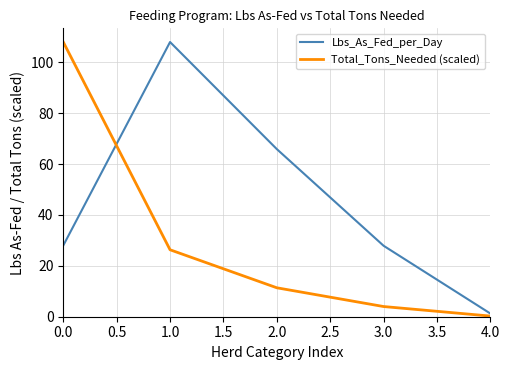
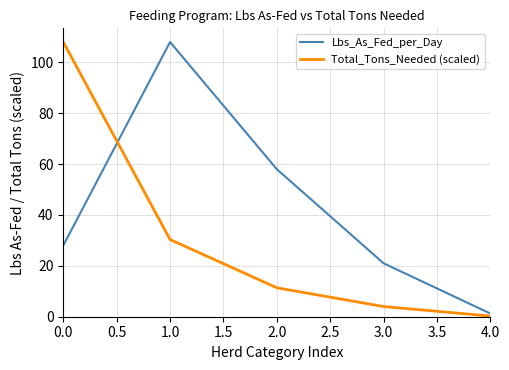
Total_Tons_Needed (scaled), 1.0: 26 -> 30
Lbs_As_Fed_per_Day, 2.0: 66 -> 58
Lbs_As_Fed_per_Day, 3.0: 28 -> 21
